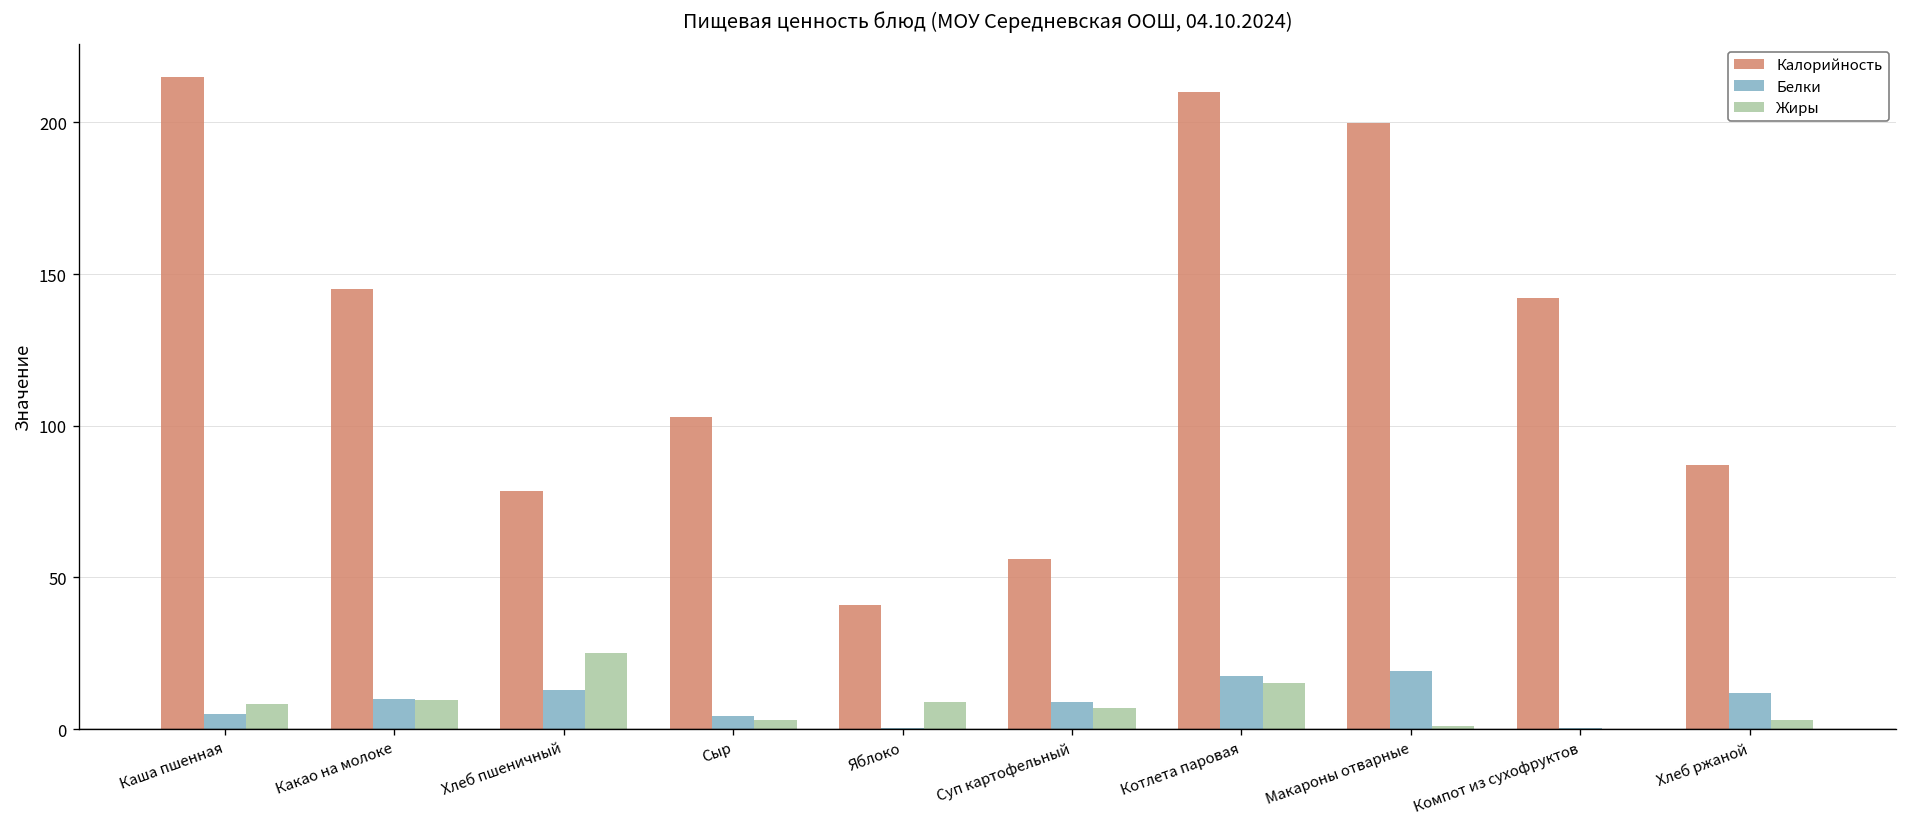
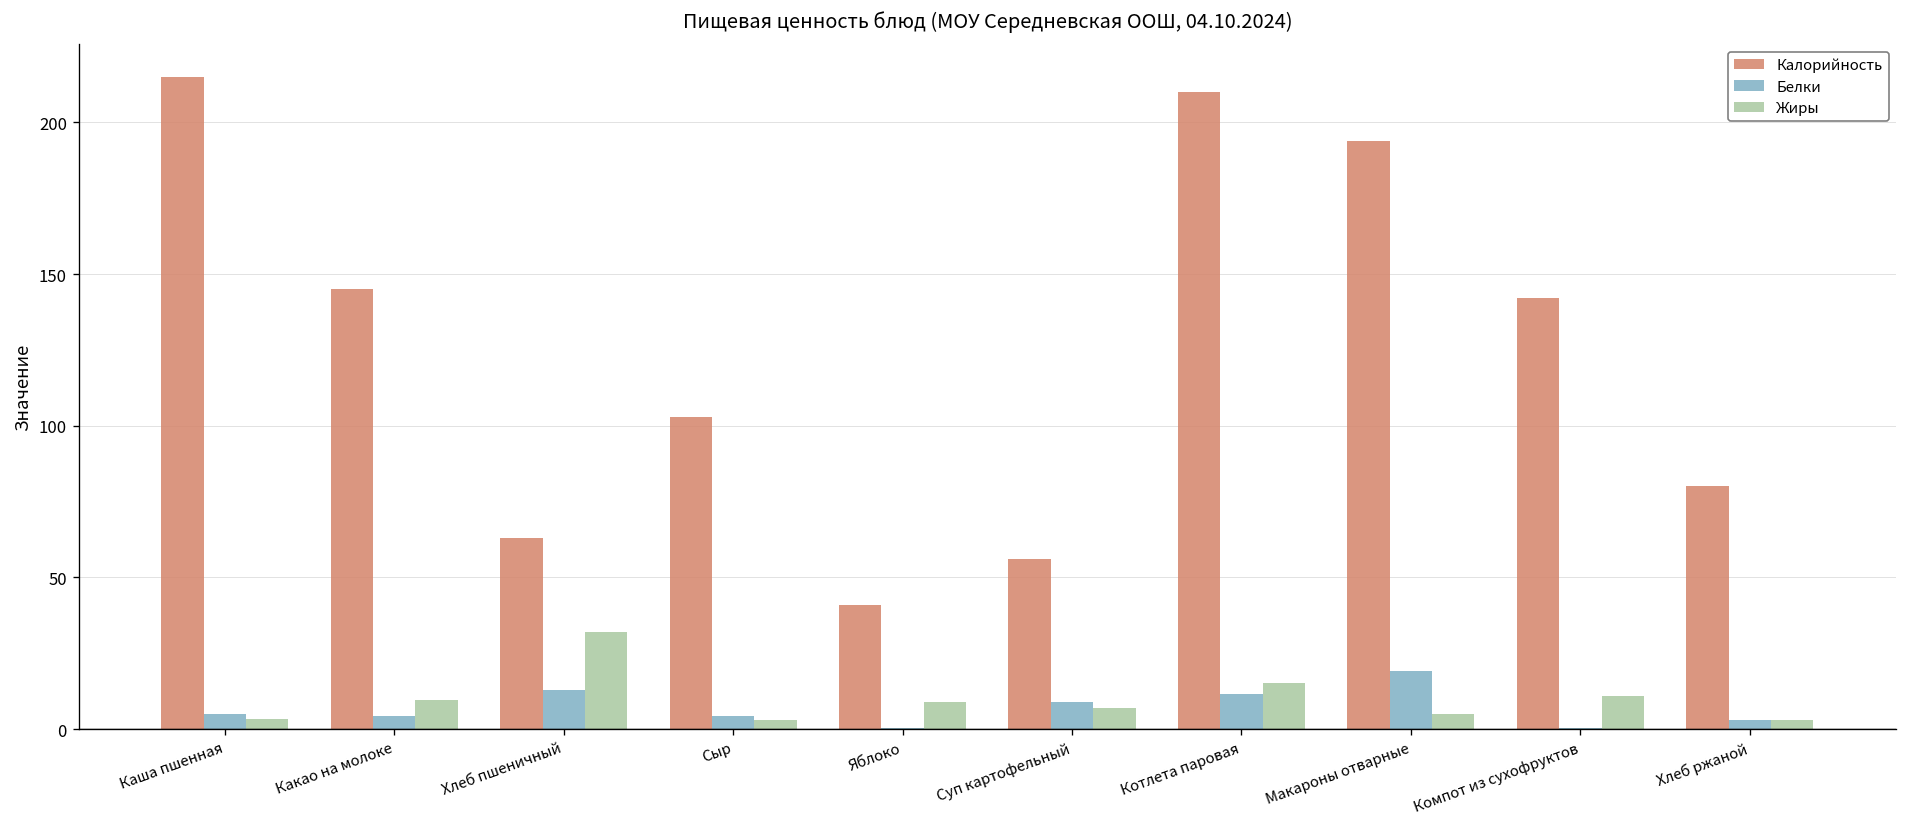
Жиры, Каша пшенная: 8 -> 3
Белки, Какао на молоке: 10 -> 5
Калорийность, Хлеб пшеничный: 79 -> 63
Жиры, Хлеб пшеничный: 25 -> 32
Белки, Котлета паровая: 18 -> 12
Калорийность, Макароны отварные: 200 -> 194
Жиры, Макароны отварные: 1 -> 5
Жиры, Компот из сухофруктов: 0 -> 11
Калорийность, Хлеб ржаной: 87 -> 80
Белки, Хлеб ржаной: 12 -> 3
